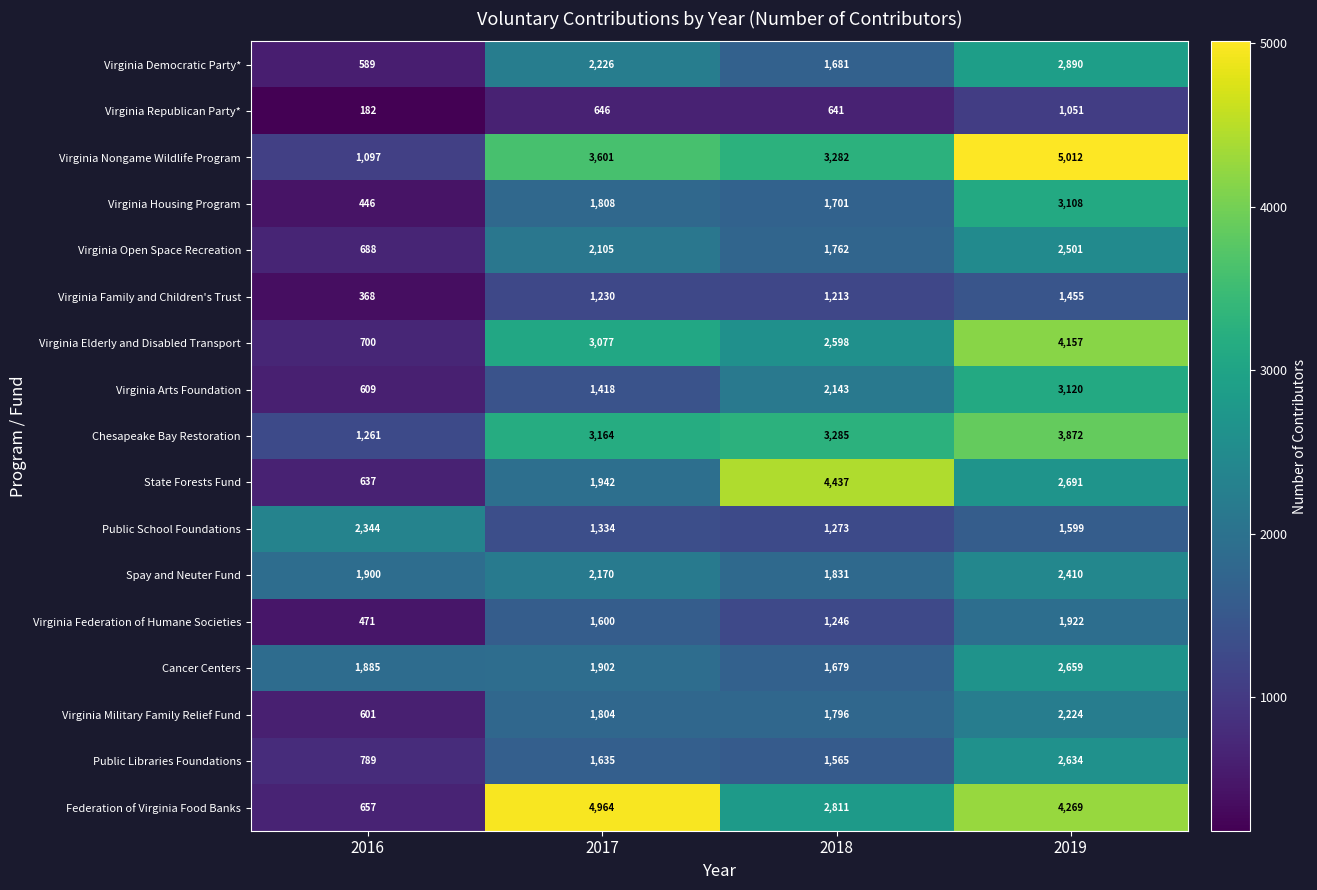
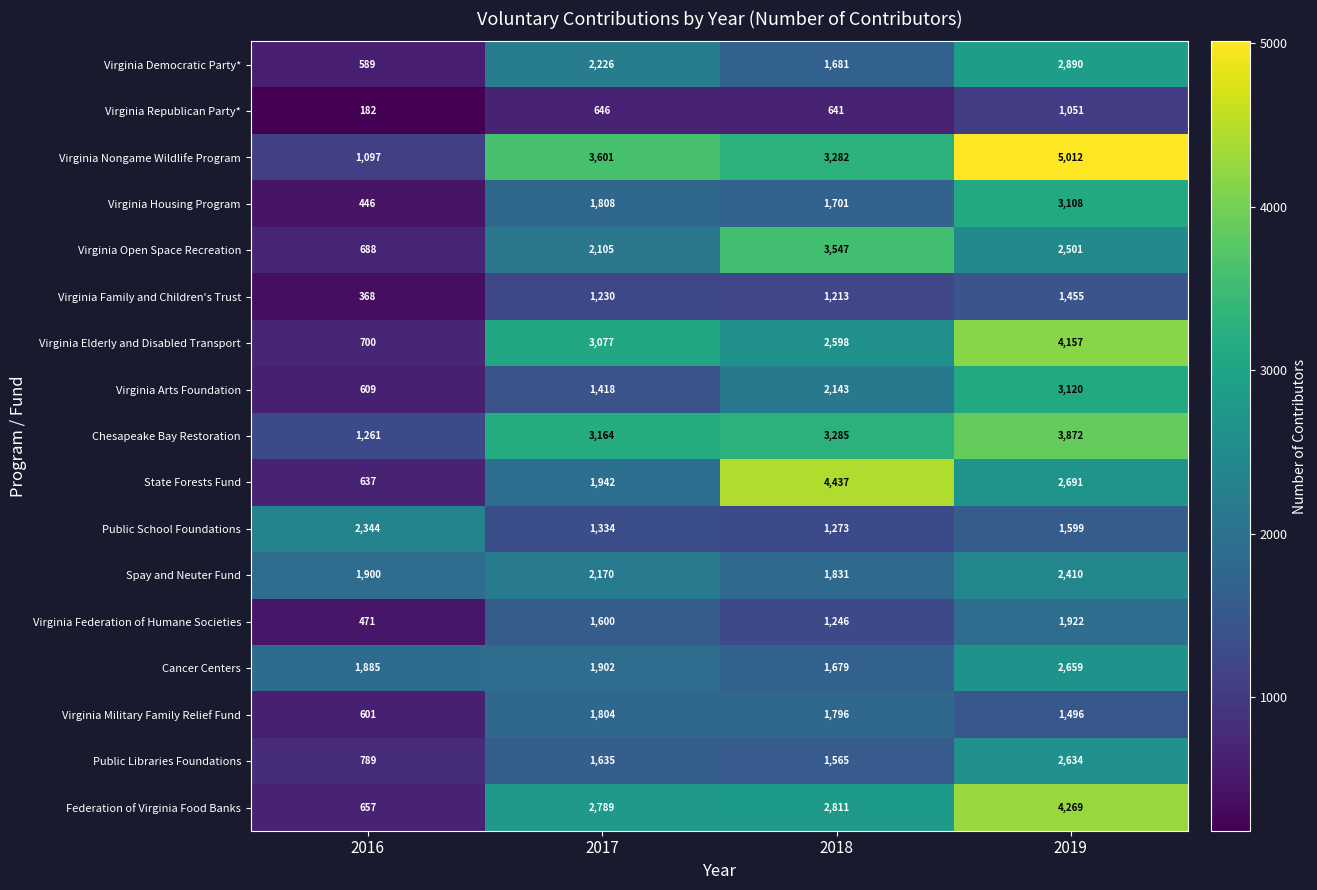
Virginia Open Space Recreation, 2018: 1,762 -> 3,547
Virginia Military Family Relief Fund, 2019: 2,224 -> 1,496
Federation of Virginia Food Banks, 2017: 4,964 -> 2,789
